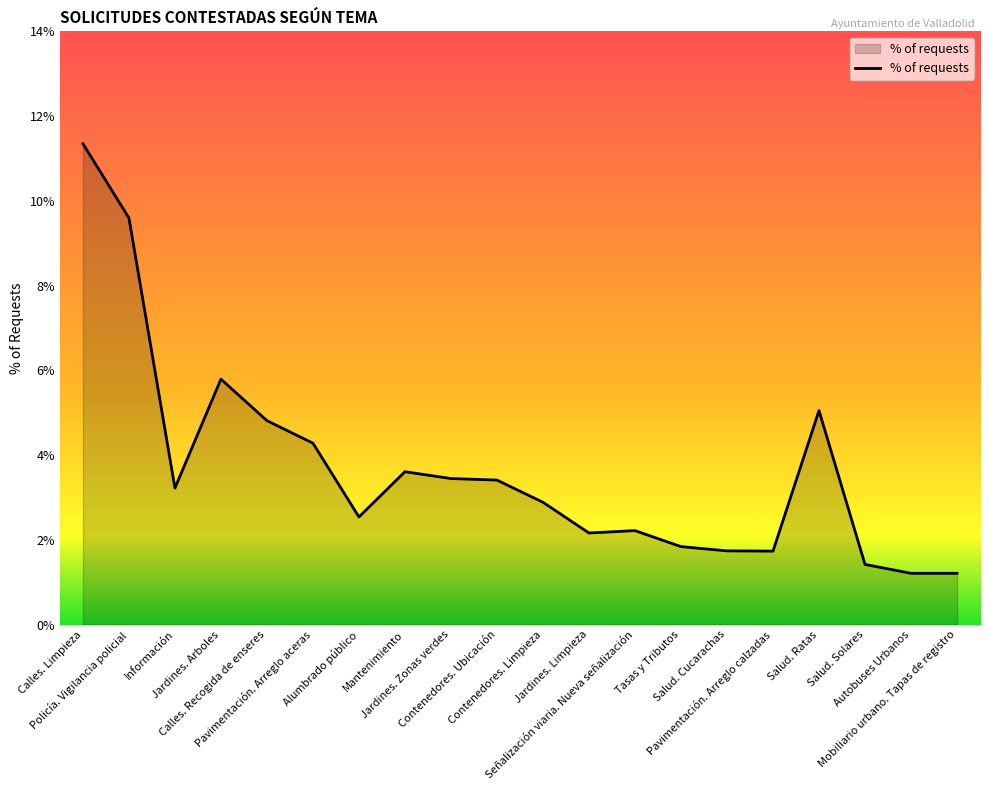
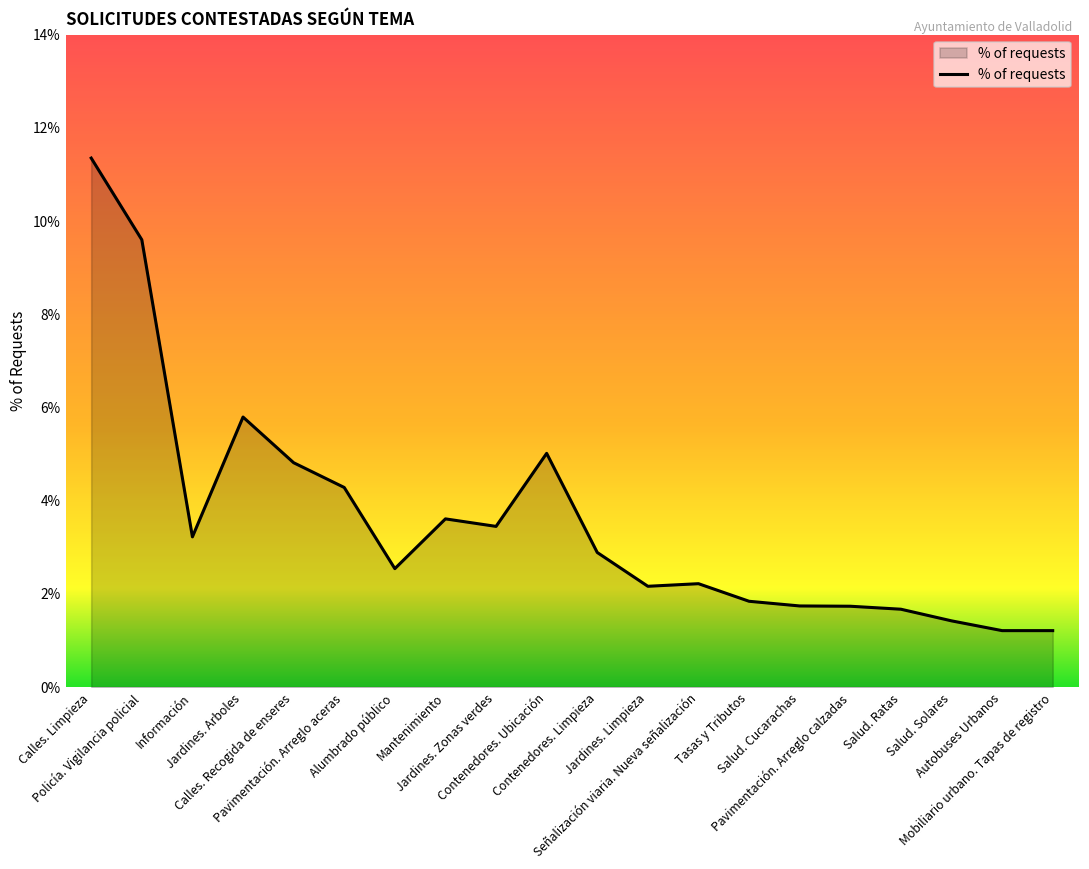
Contenedores. Ubicación: 3.4% -> 5.0%
Salud. Ratas: 5.1% -> 1.7%
